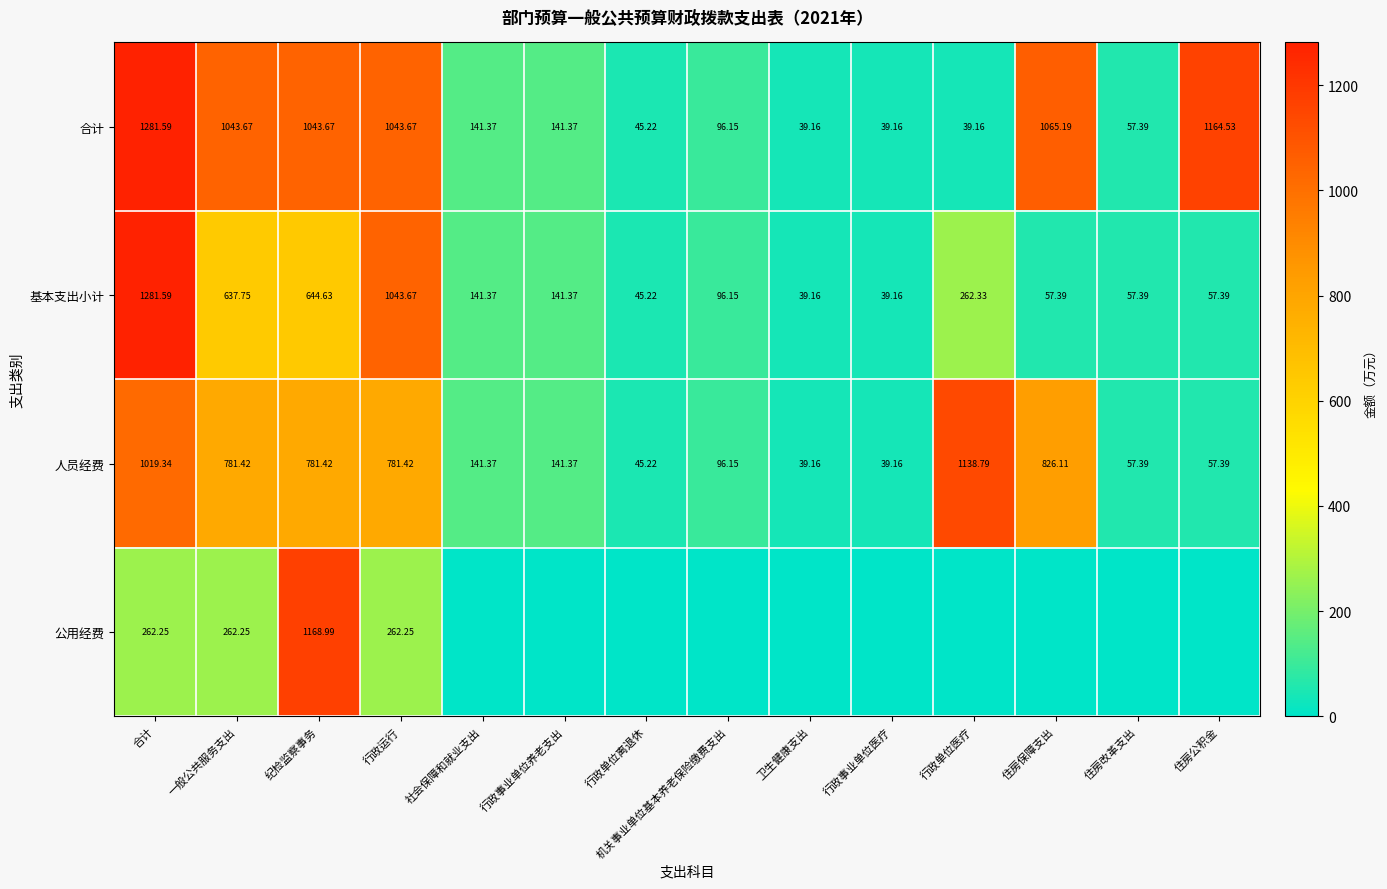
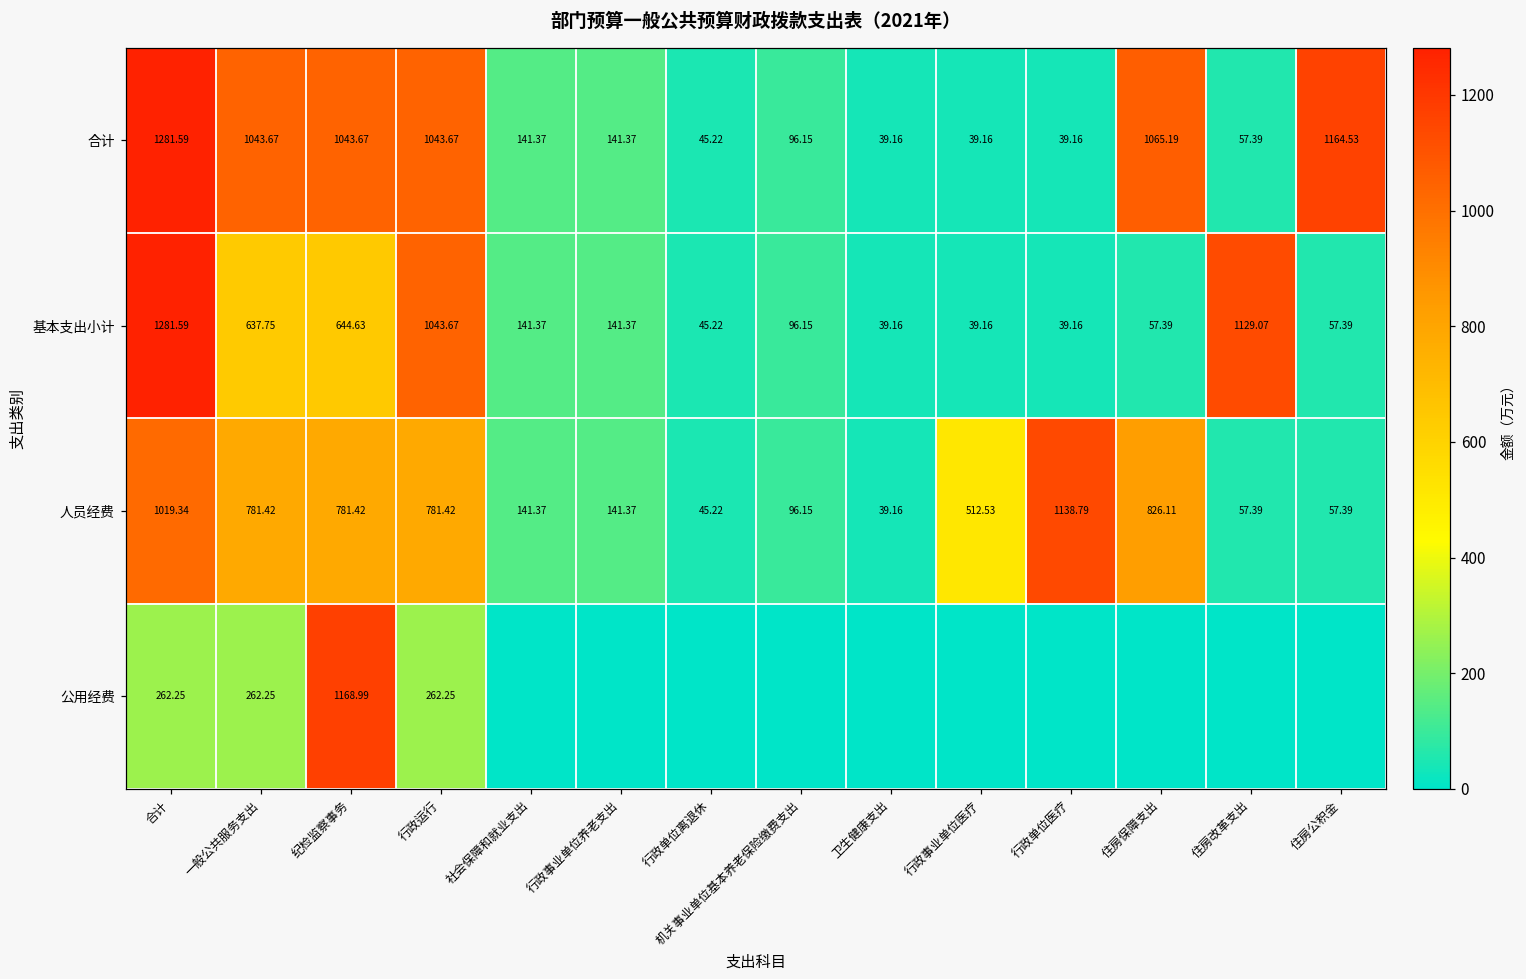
基本支出小计, 行政单位医疗: 262.33 -> 39.16
基本支出小计, 住房改革支出: 57.39 -> 1129.07
人员经费, 行政事业单位医疗: 39.16 -> 512.53
